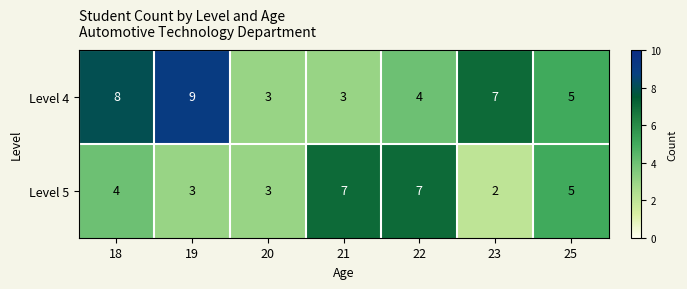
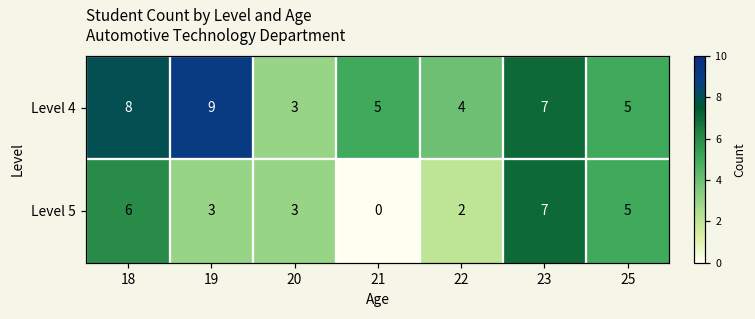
Level 4, 21: 3 -> 5
Level 5, 18: 4 -> 6
Level 5, 21: 7 -> 0
Level 5, 22: 7 -> 2
Level 5, 23: 2 -> 7
